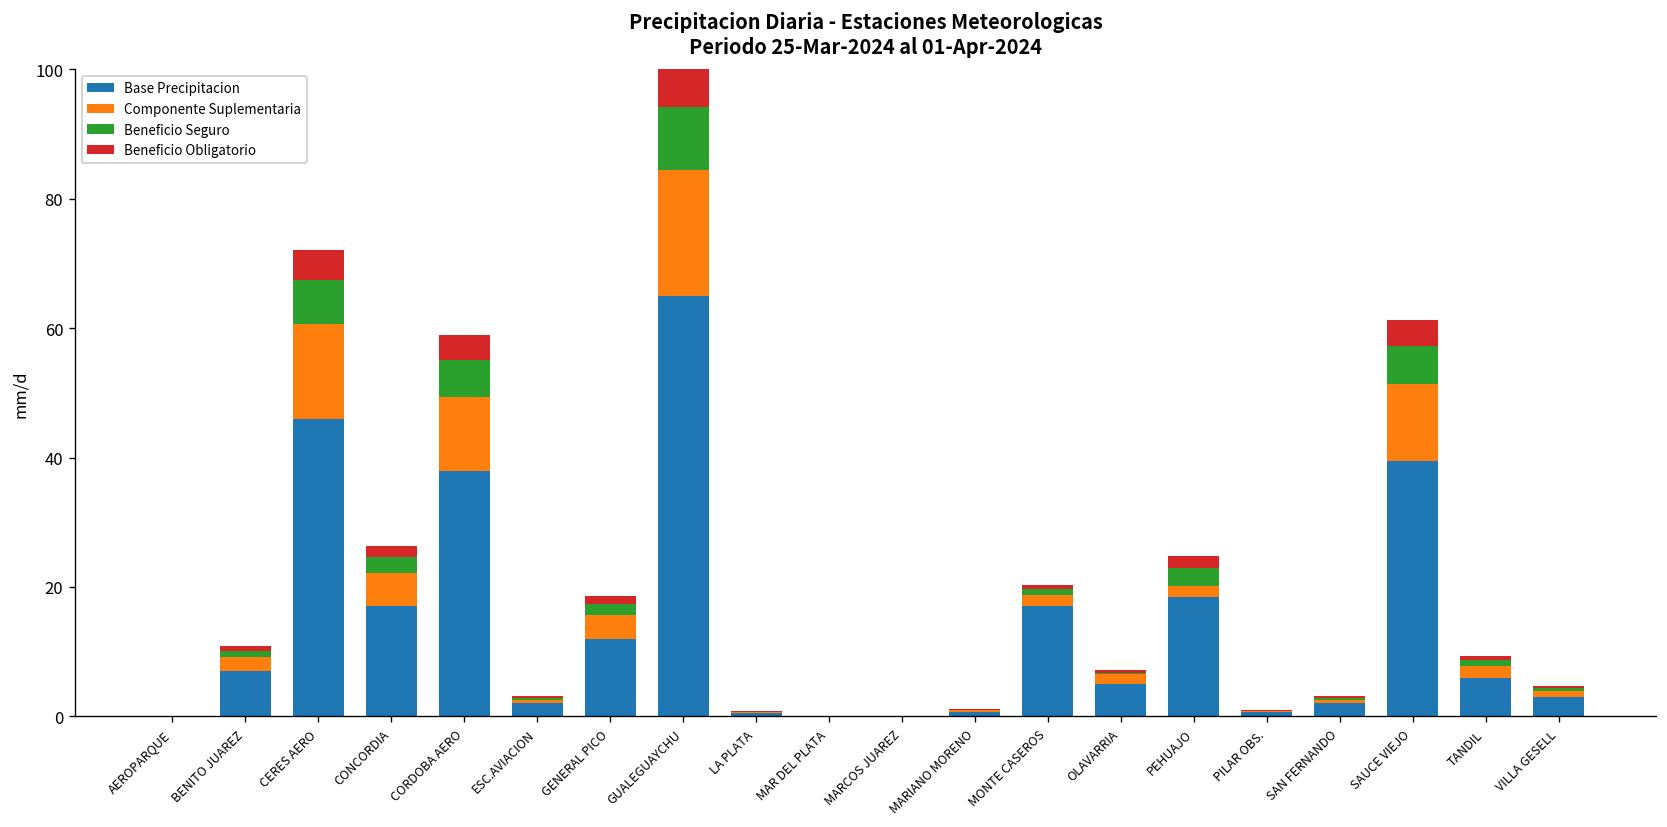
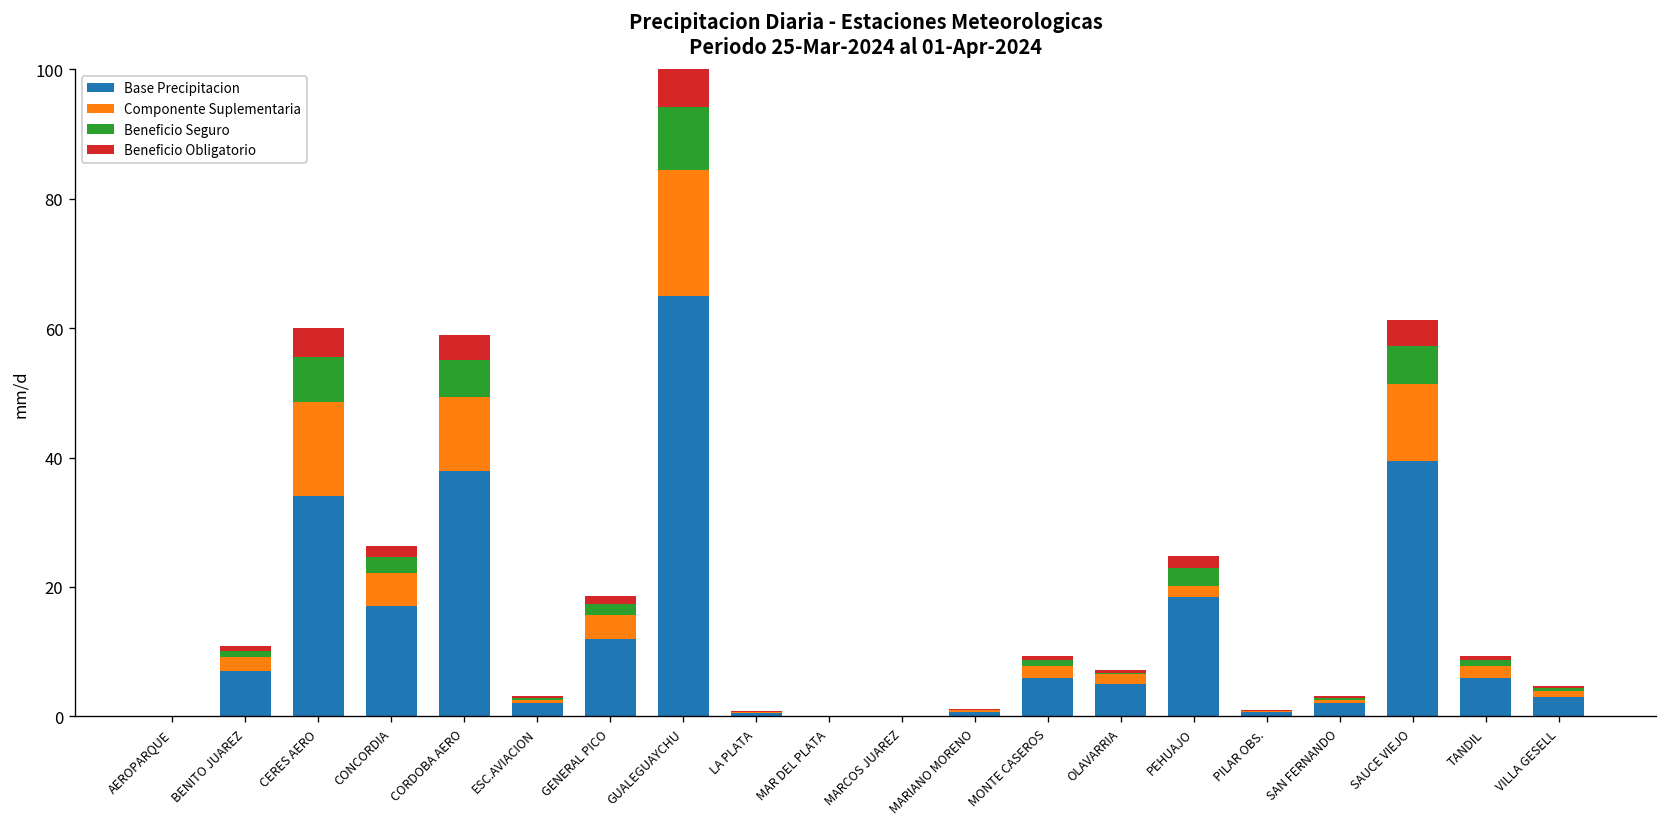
Base Precipitacion, CERES AERO: 46 -> 34
Base Precipitacion, MONTE CASEROS: 17 -> 6
